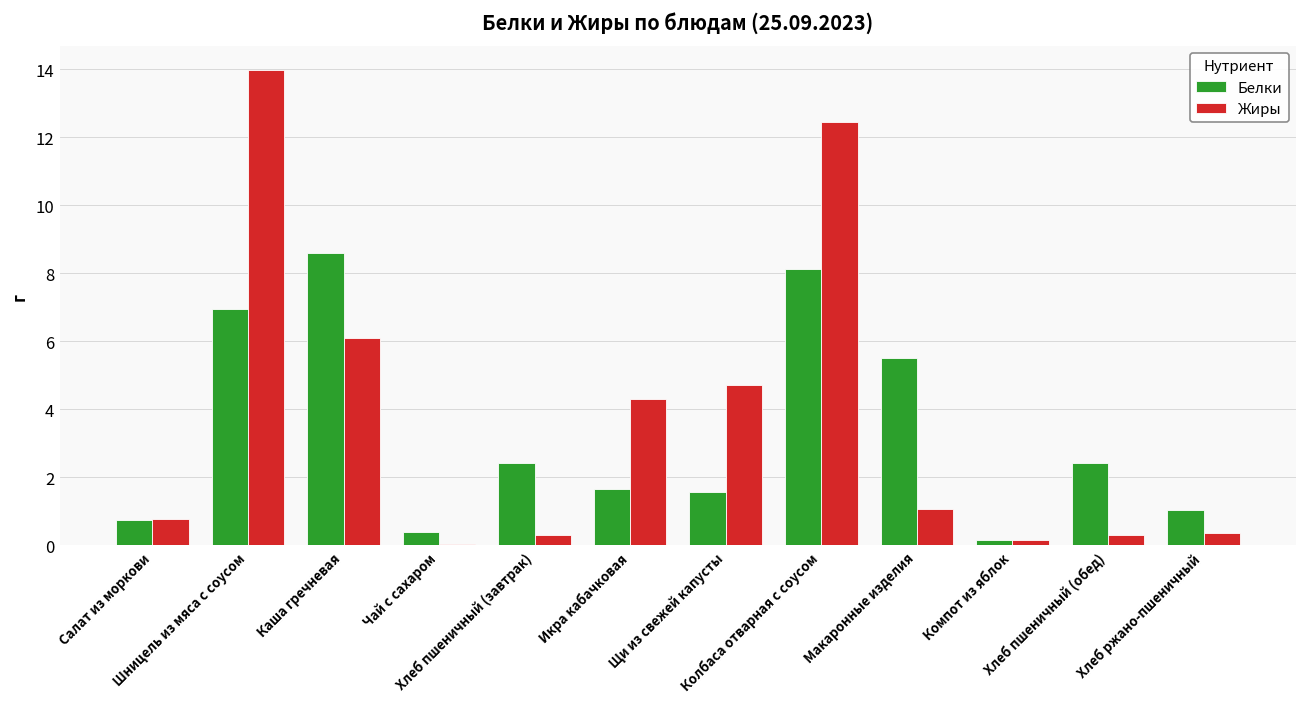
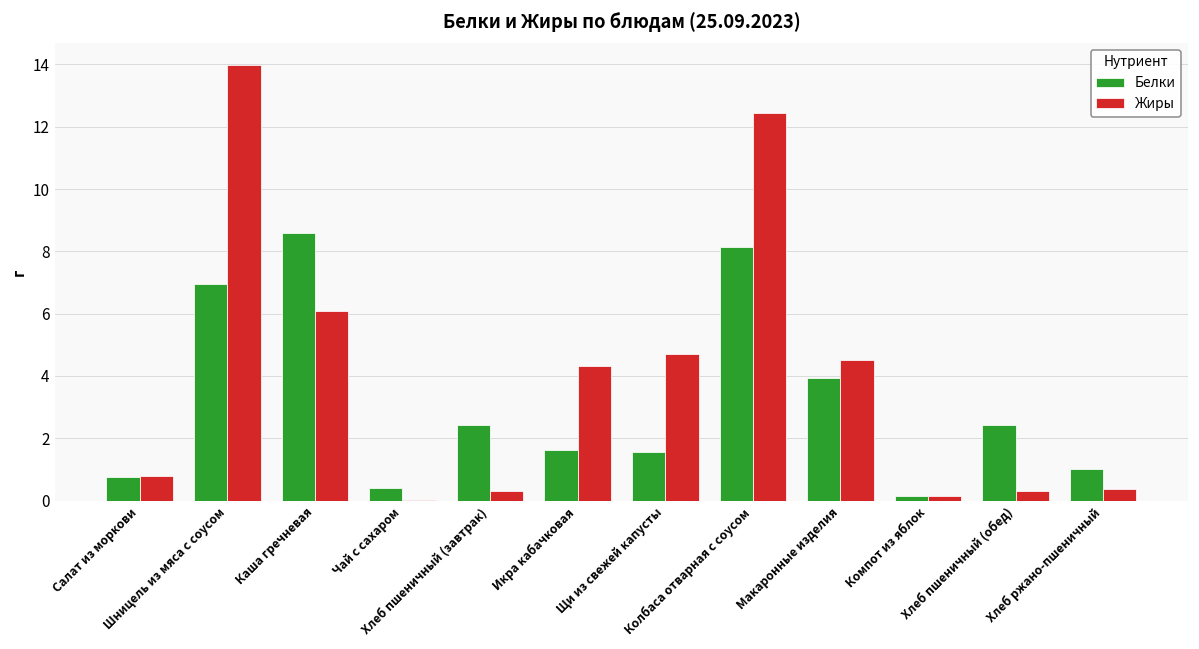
Белки, Макаронные изделия: 5.5 -> 3.9
Жиры, Макаронные изделия: 1.1 -> 4.5
